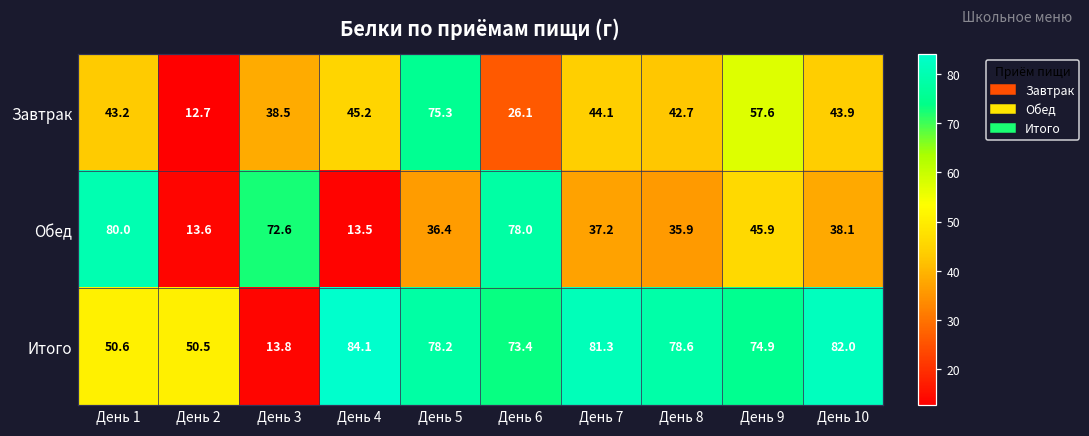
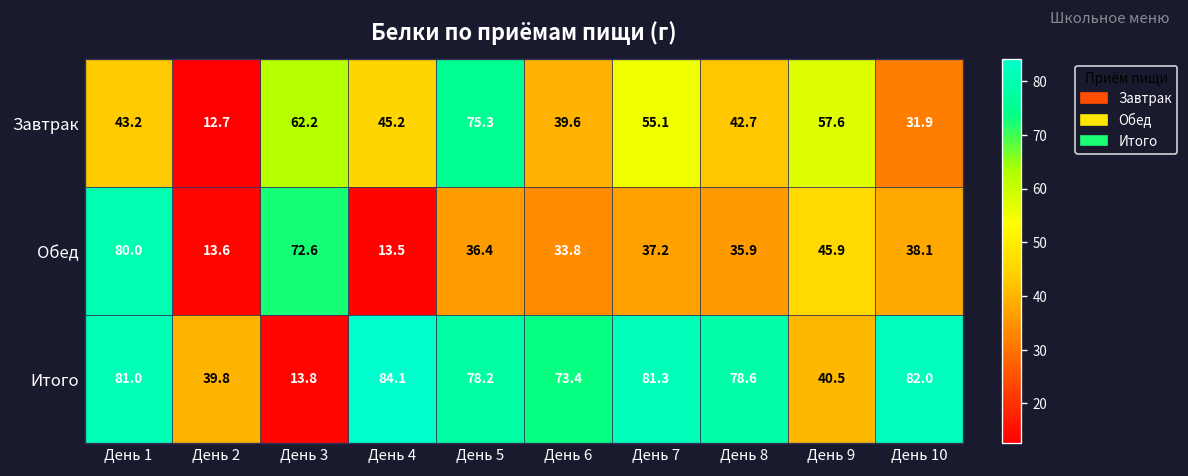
Завтрак, День 3: 38.5 -> 62.2
Завтрак, День 6: 26.1 -> 39.6
Завтрак, День 7: 44.1 -> 55.1
Завтрак, День 10: 43.9 -> 31.9
Обед, День 6: 78.0 -> 33.8
Итого, День 1: 50.6 -> 81.0
Итого, День 2: 50.5 -> 39.8
Итого, День 9: 74.9 -> 40.5
